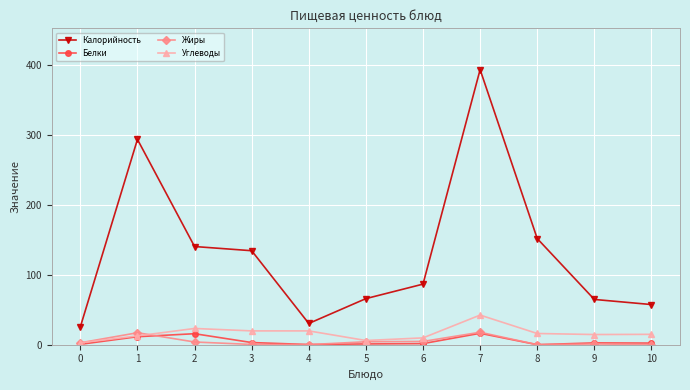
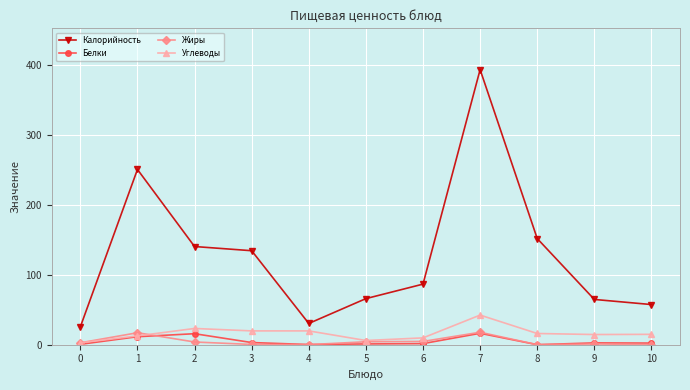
Калорийность, 1: 290 -> 250
